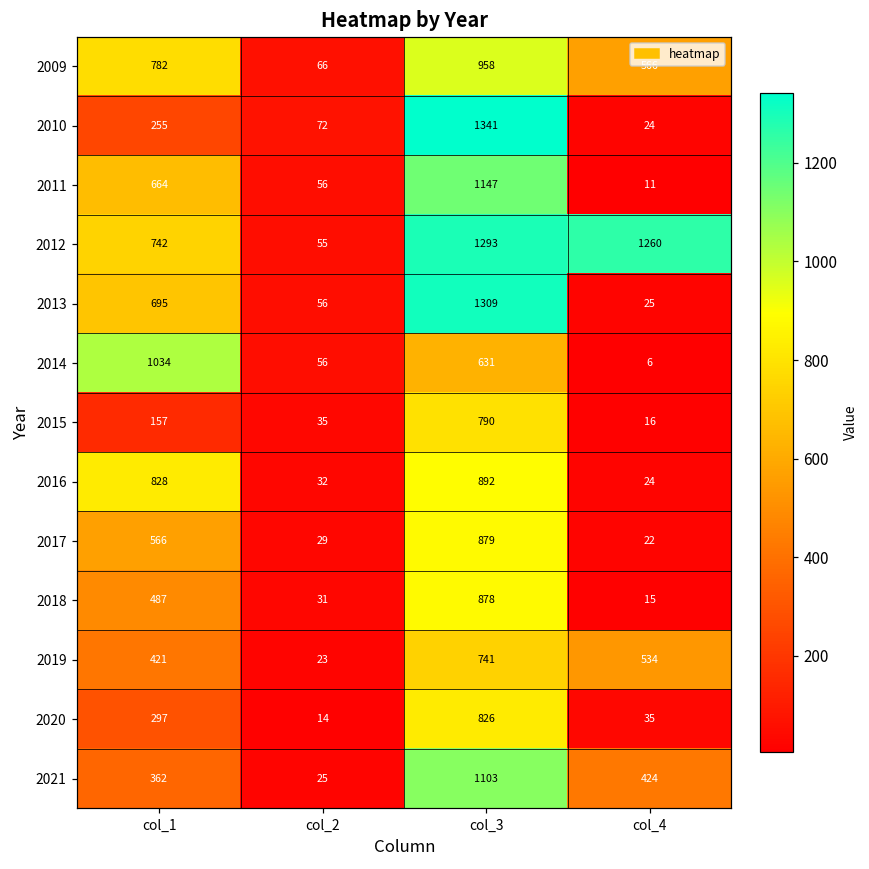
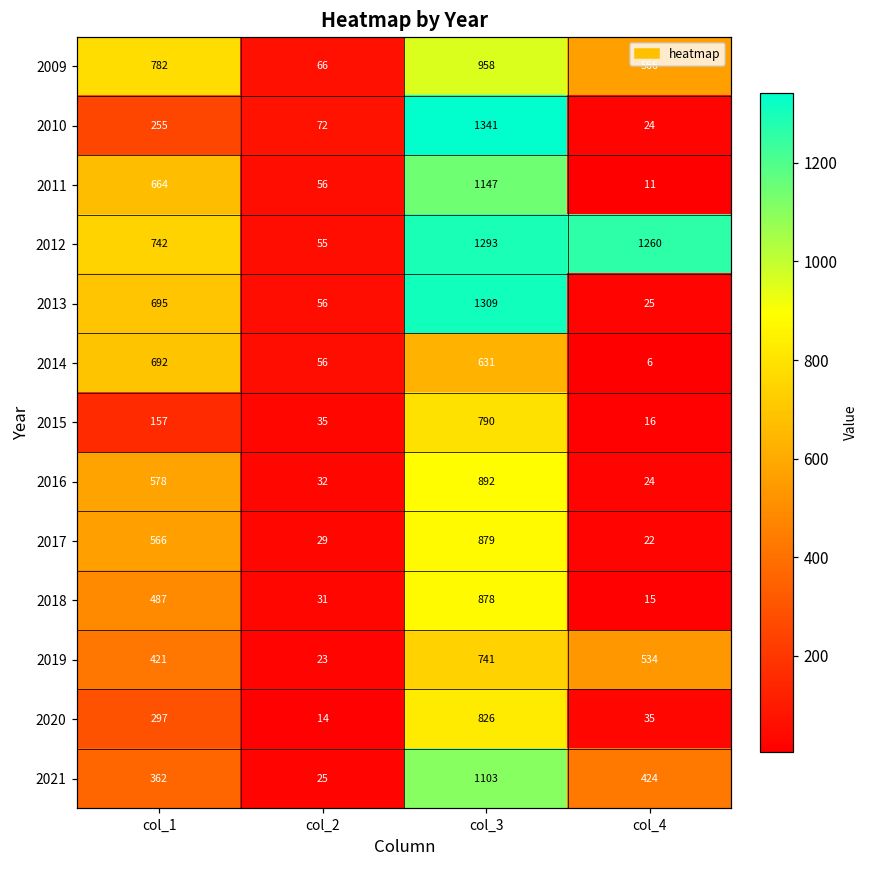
2014, col_1: 1034 -> 692
2016, col_1: 828 -> 578
